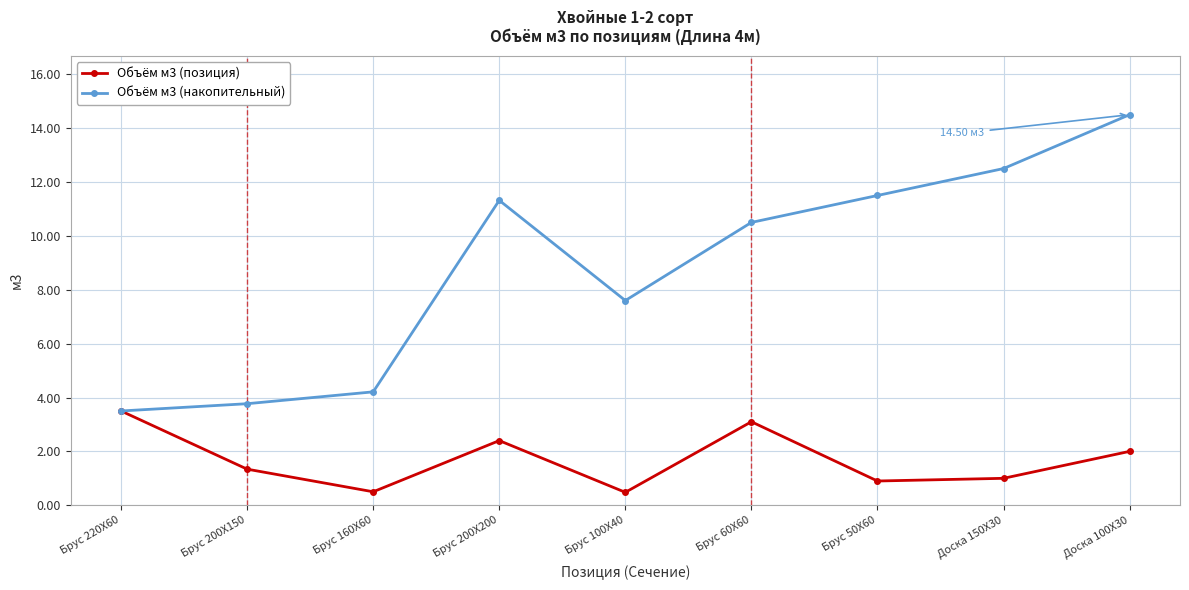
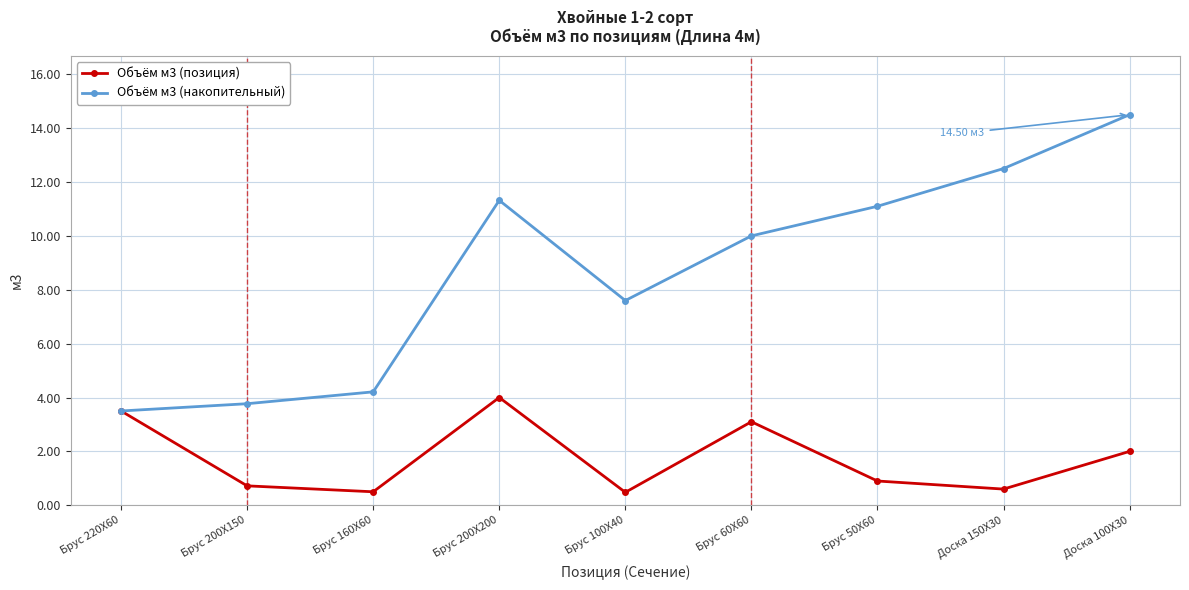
Объём м3 (позиция), Брус 200X150: 1.3 -> 0.7
Объём м3 (позиция), Брус 200Х200: 2.4 -> 4.0
Объём м3 (накопительный), Брус 60Х60: 10.5 -> 10.0
Объём м3 (накопительный), Брус 50Х60: 11.5 -> 11.1
Объём м3 (позиция), Доска 150Х30: 1.0 -> 0.6
